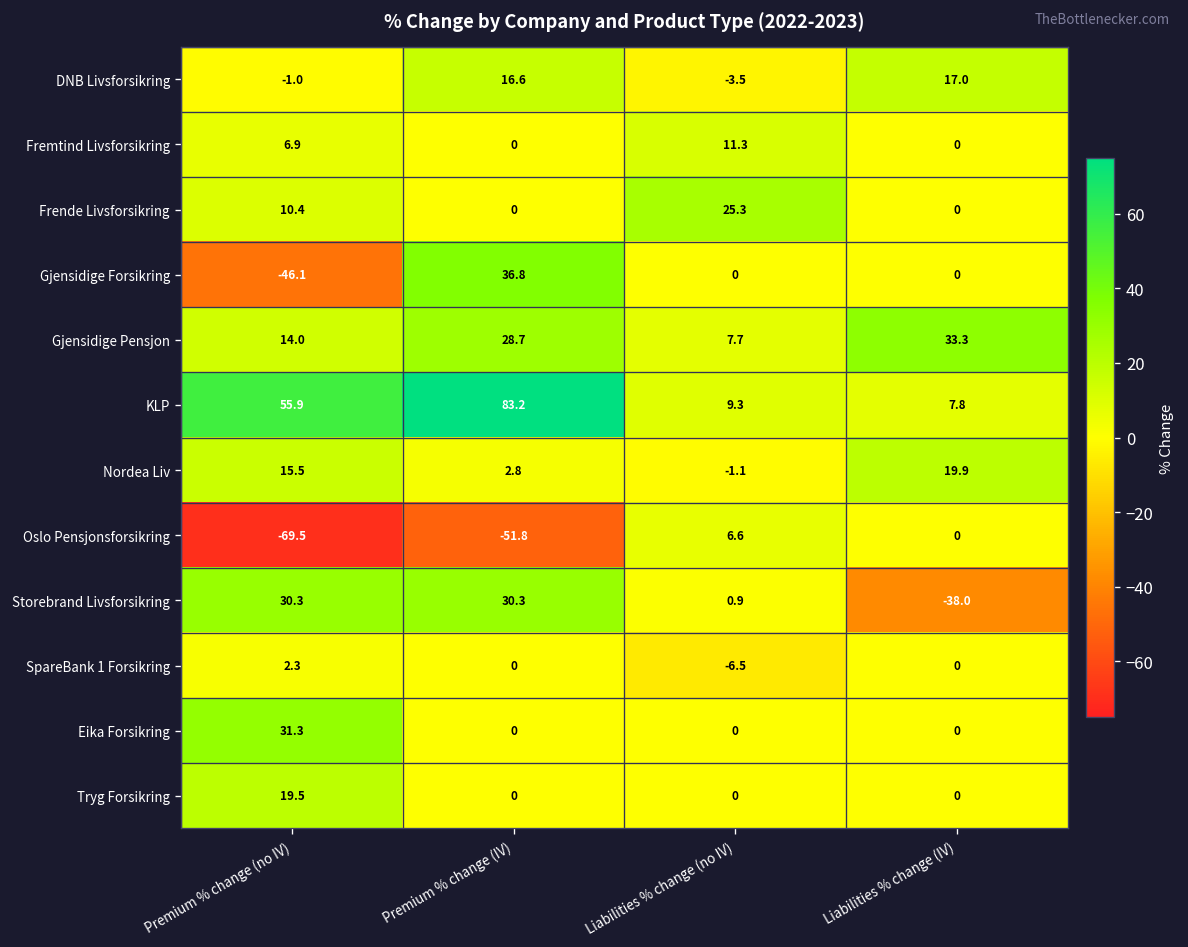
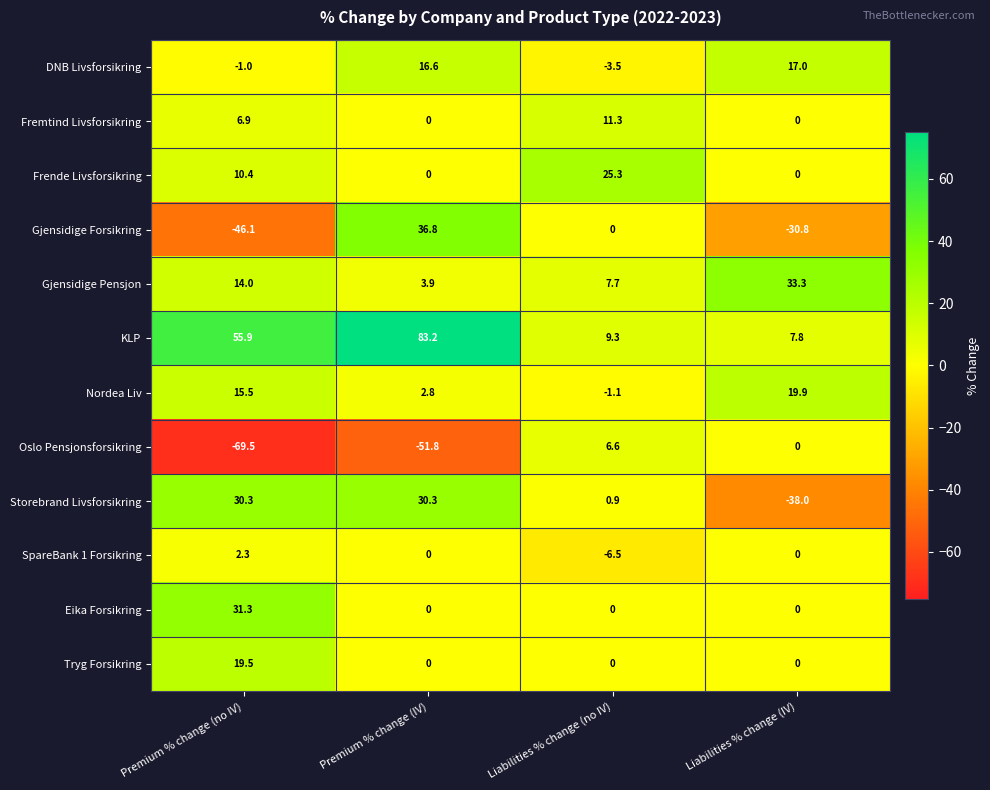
Gjensidige Forsikring, Liabilities % change (IV): 0 -> -30.8
Gjensidige Pensjon, Premium % change (IV): 28.7 -> 3.9
